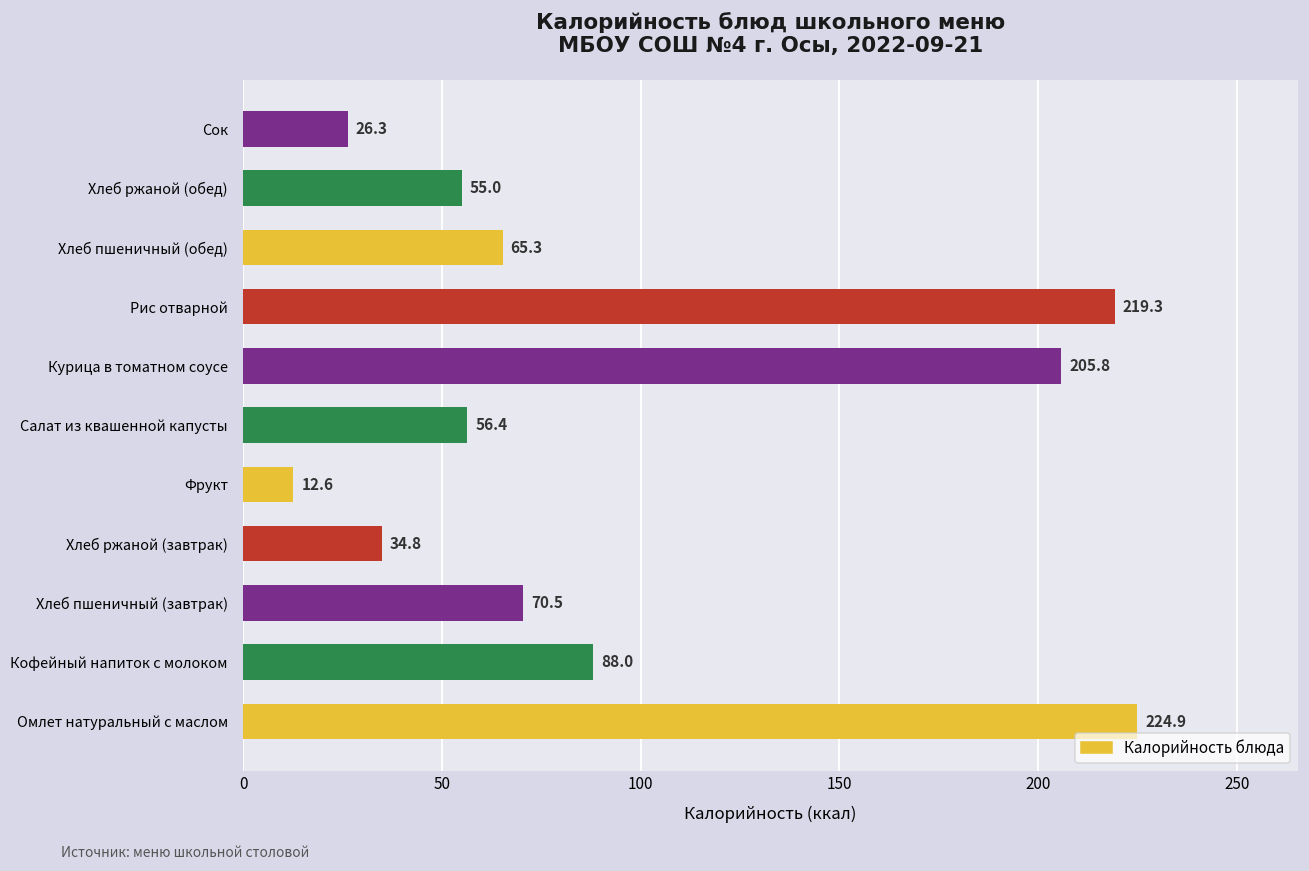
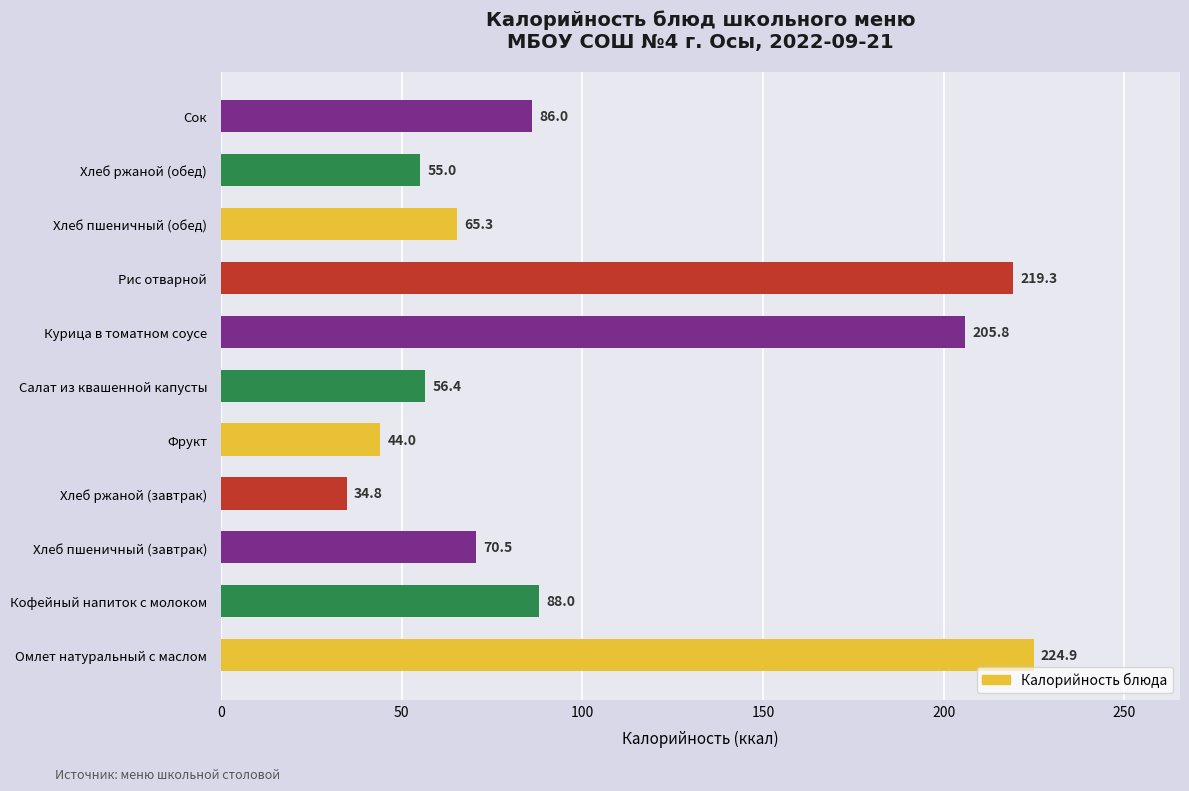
Сок: 26.3 -> 86.0
Фрукт: 12.6 -> 44.0
